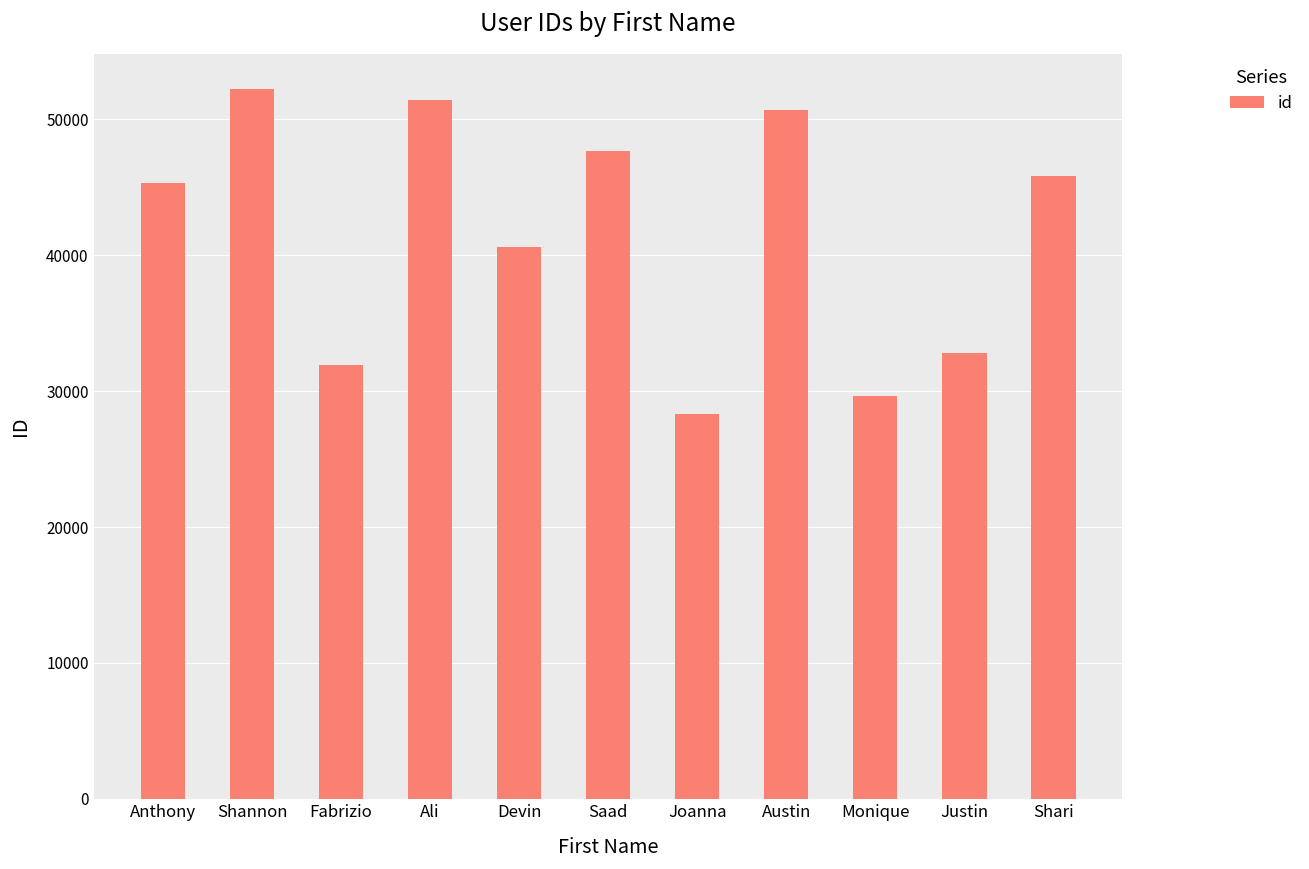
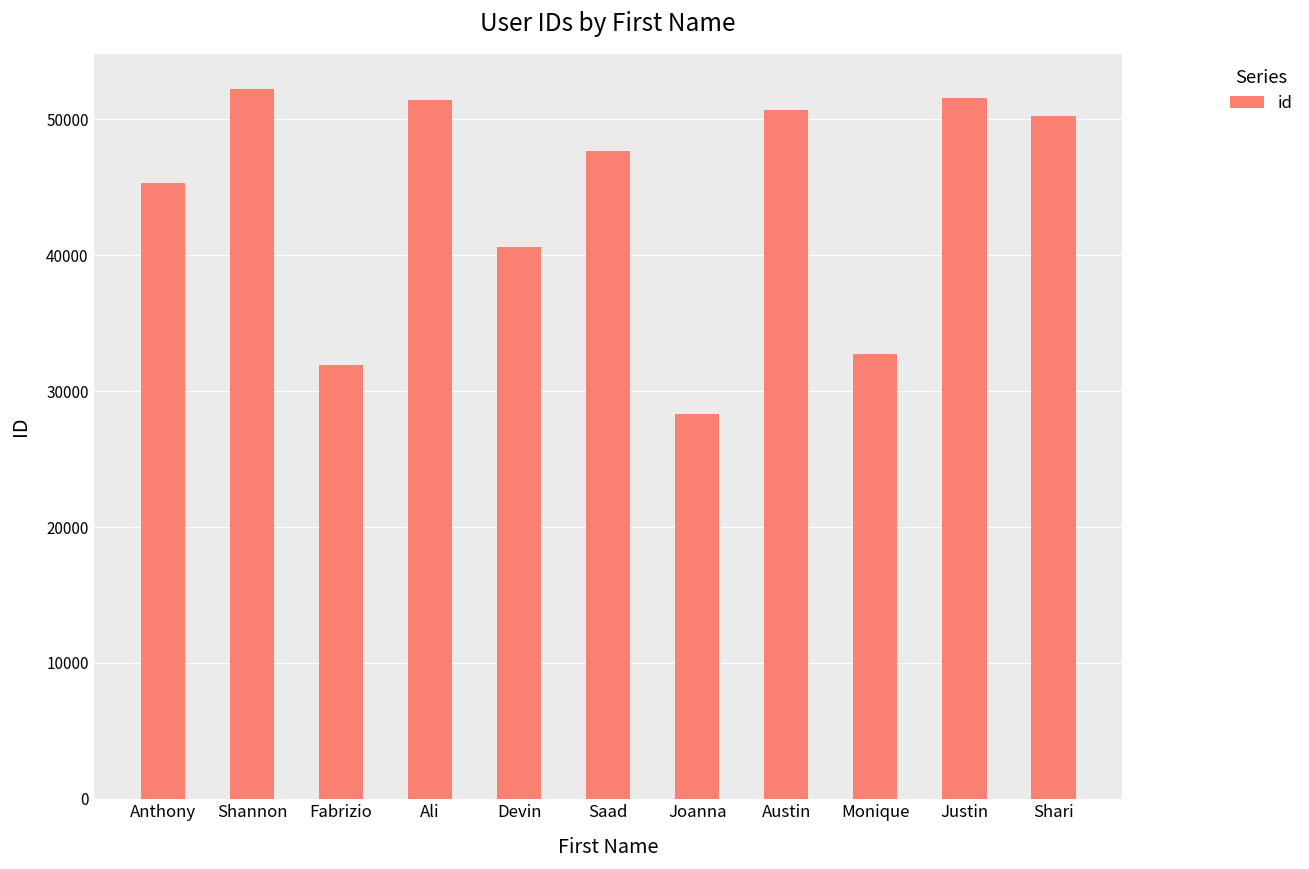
Monique: 29600 -> 32700
Justin: 32800 -> 51600
Shari: 45800 -> 50200
